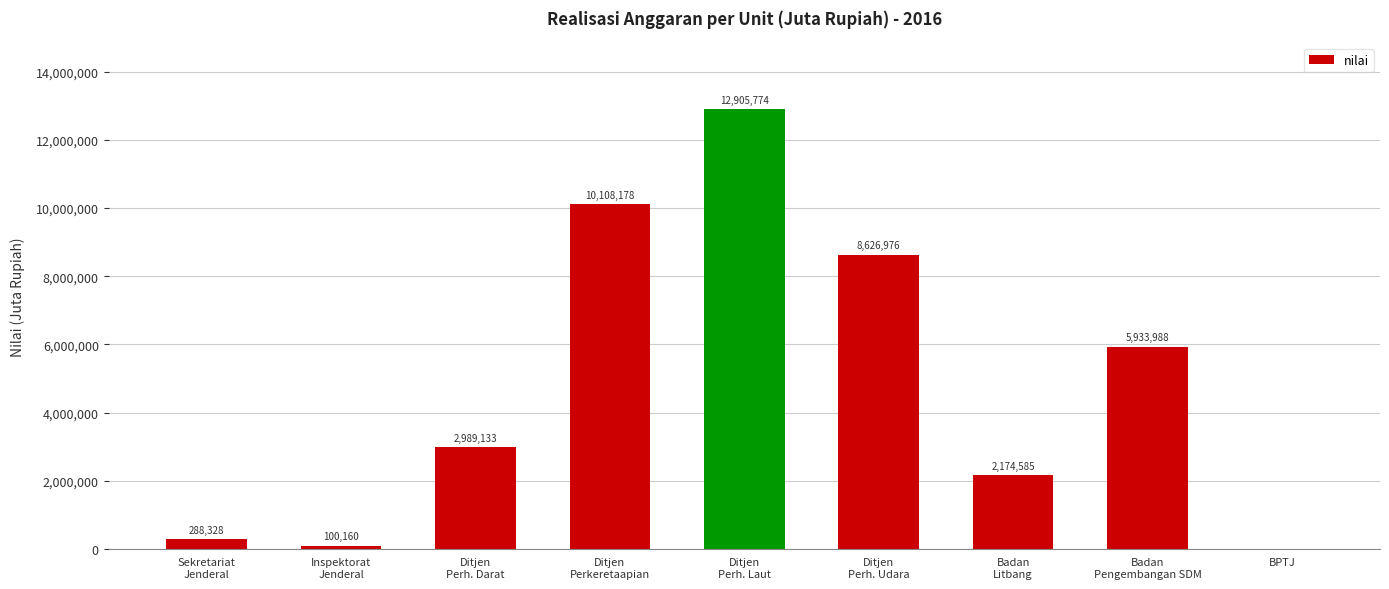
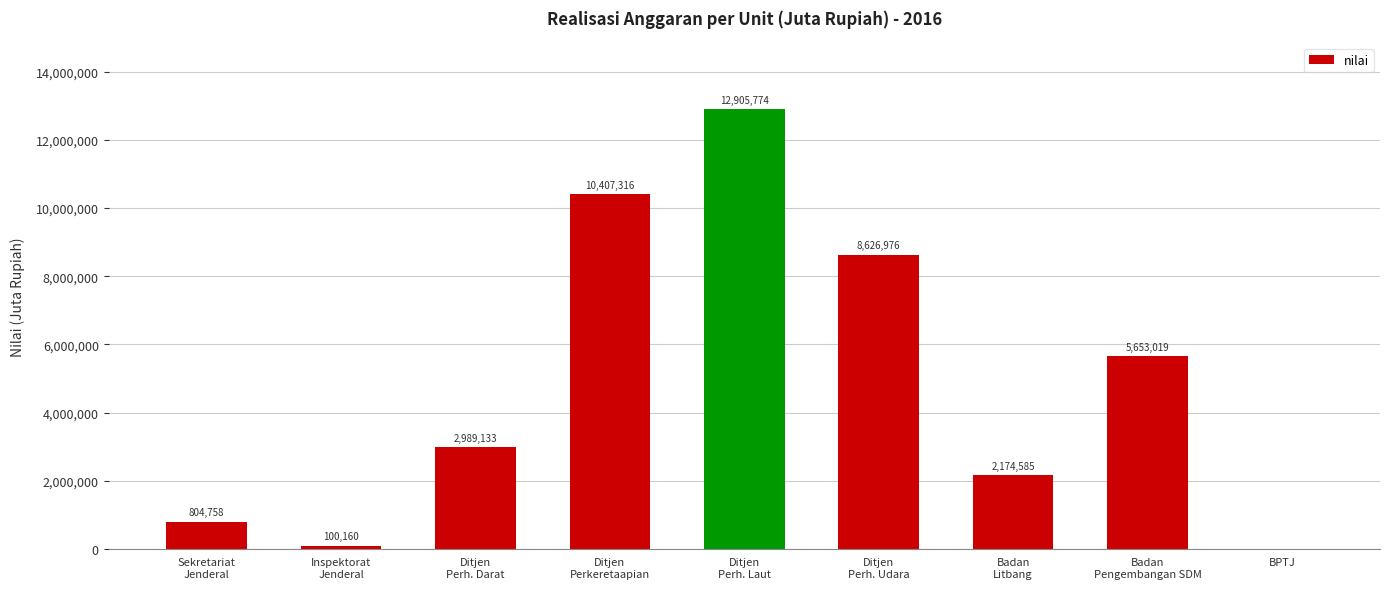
Sekretariat Jenderal: 288,328 -> 804,758
Ditjen Perkeretaapian: 10,108,178 -> 10,407,316
Badan Pengembangan SDM: 5,933,988 -> 5,653,019
